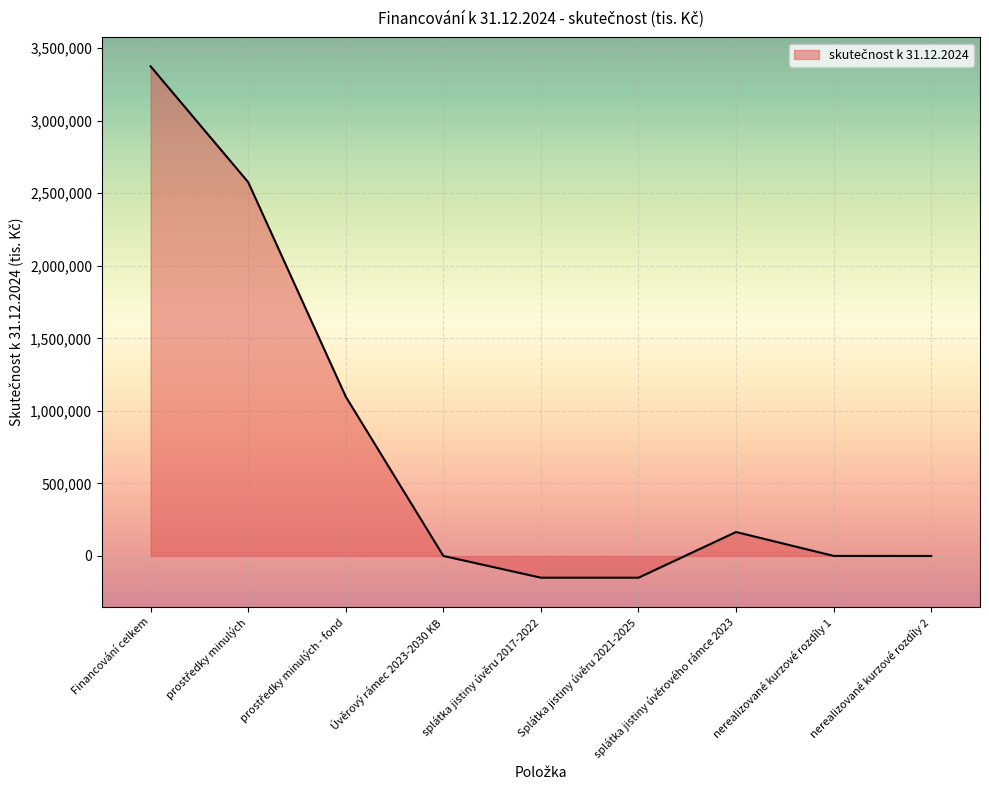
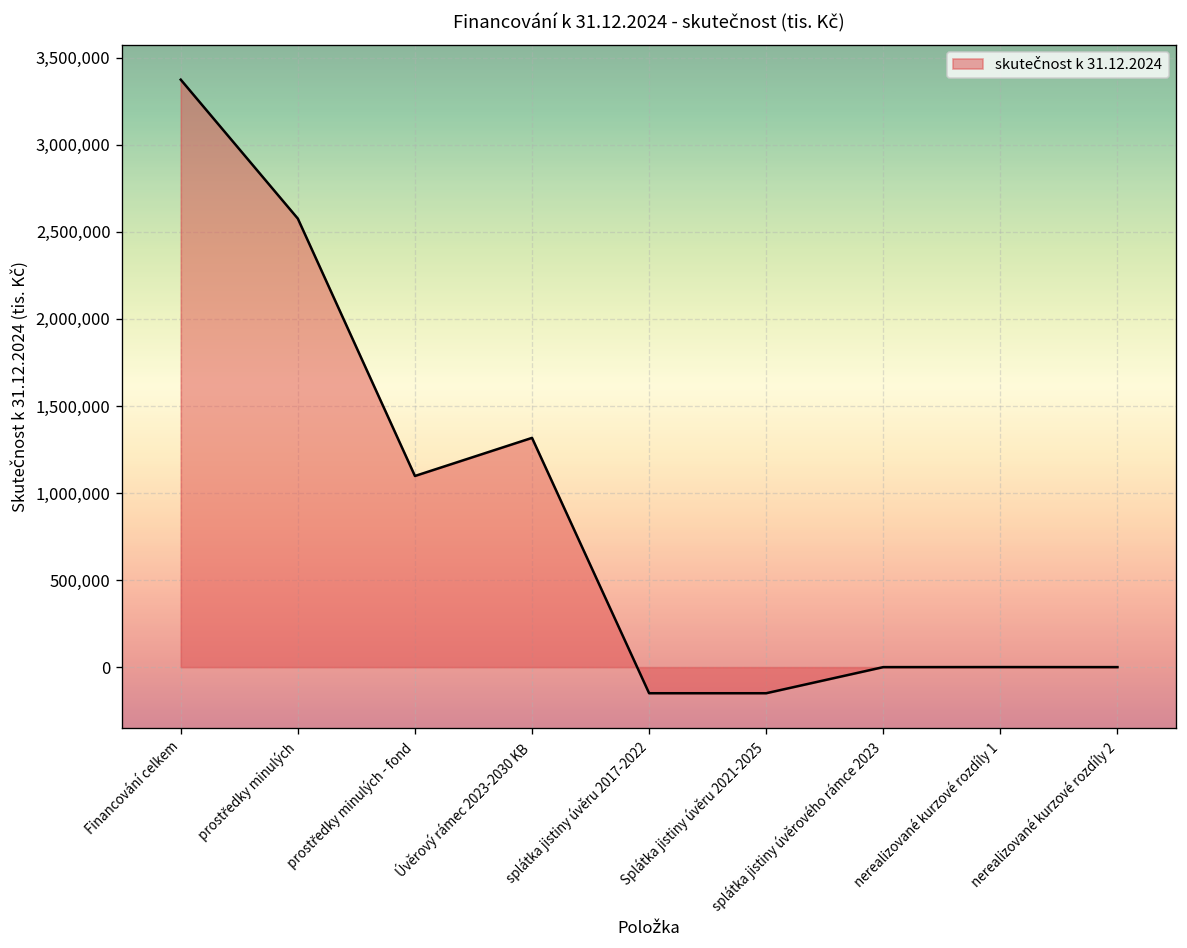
skutečnost k 31.12.2024, Úvěrový rámec 2023-2030 KB: 0 -> 1,320,000
skutečnost k 31.12.2024, splátka jistiny úvěrového rámce 2023: 160,000 -> 0
